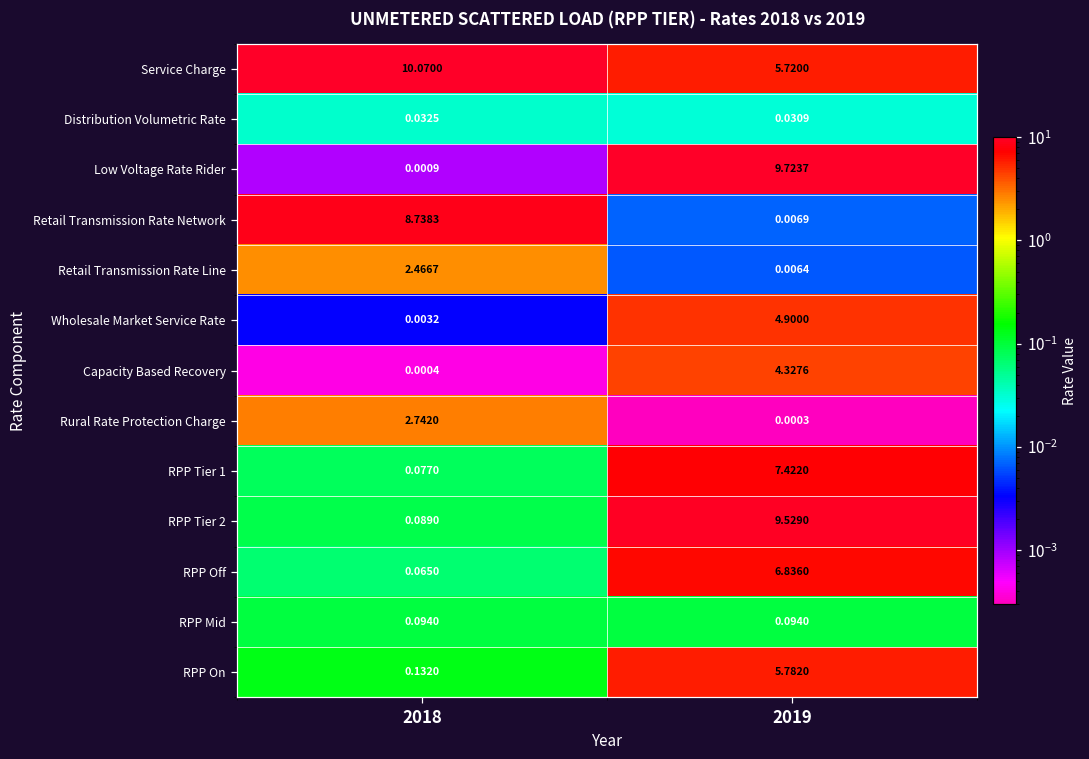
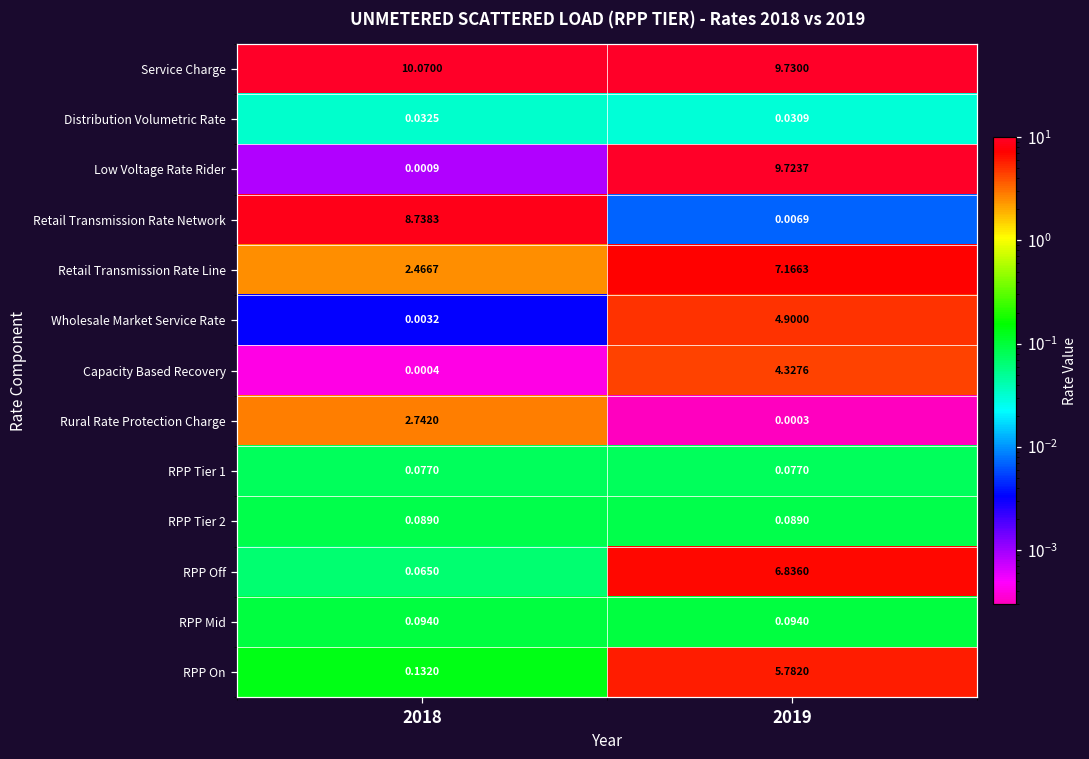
Service Charge, 2019: 5.7200 -> 9.7300
Retail Transmission Rate Line, 2019: 0.0064 -> 7.1663
RPP Tier 1, 2019: 7.4220 -> 0.0770
RPP Tier 2, 2019: 9.5290 -> 0.0890
